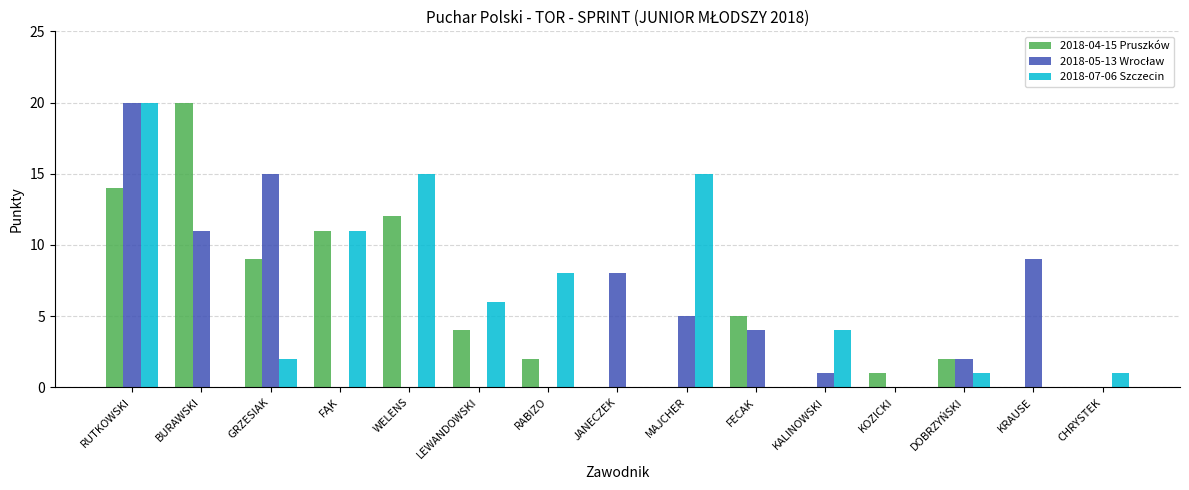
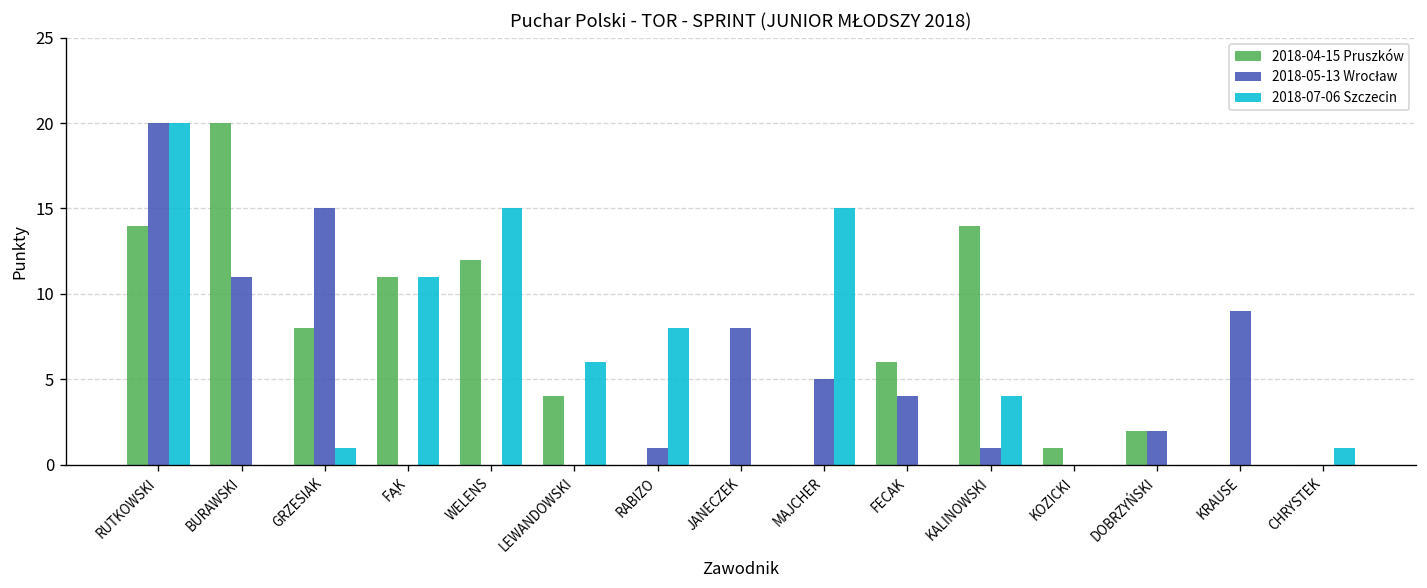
2018-04-15 Pruszków, GRZESIAK: 9 -> 8
2018-07-06 Szczecin, GRZESIAK: 2 -> 1
2018-04-15 Pruszków, RABIZO: 2 -> 0
2018-05-13 Wrocław, RABIZO: 0 -> 1
2018-04-15 Pruszków, FECAK: 5 -> 6
2018-04-15 Pruszków, KALINOWSKI: 0 -> 14
2018-07-06 Szczecin, DOBRZYŃSKI: 1 -> 0
